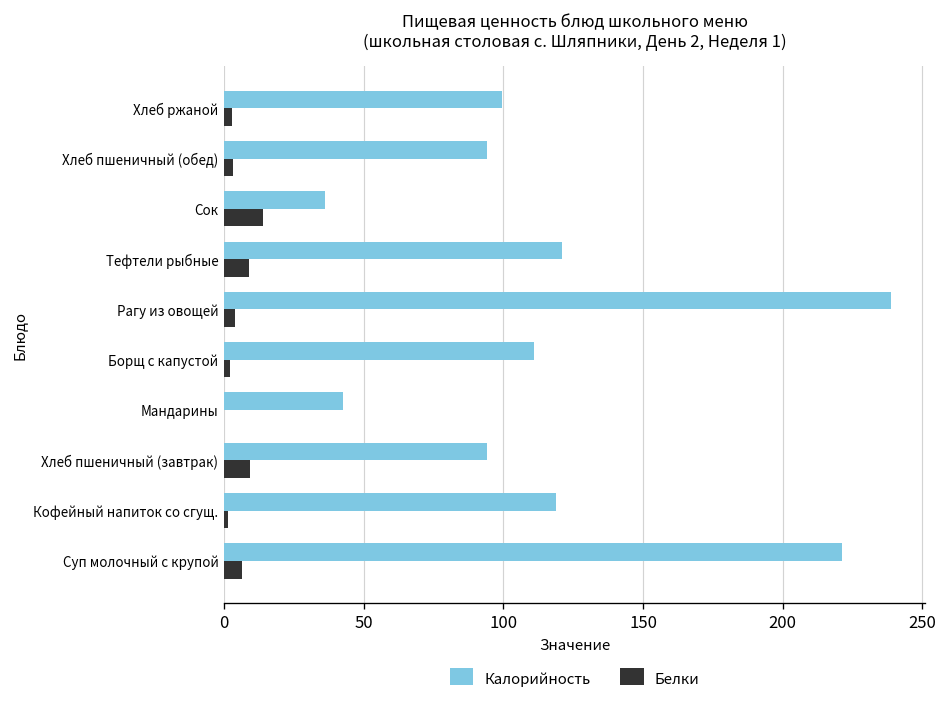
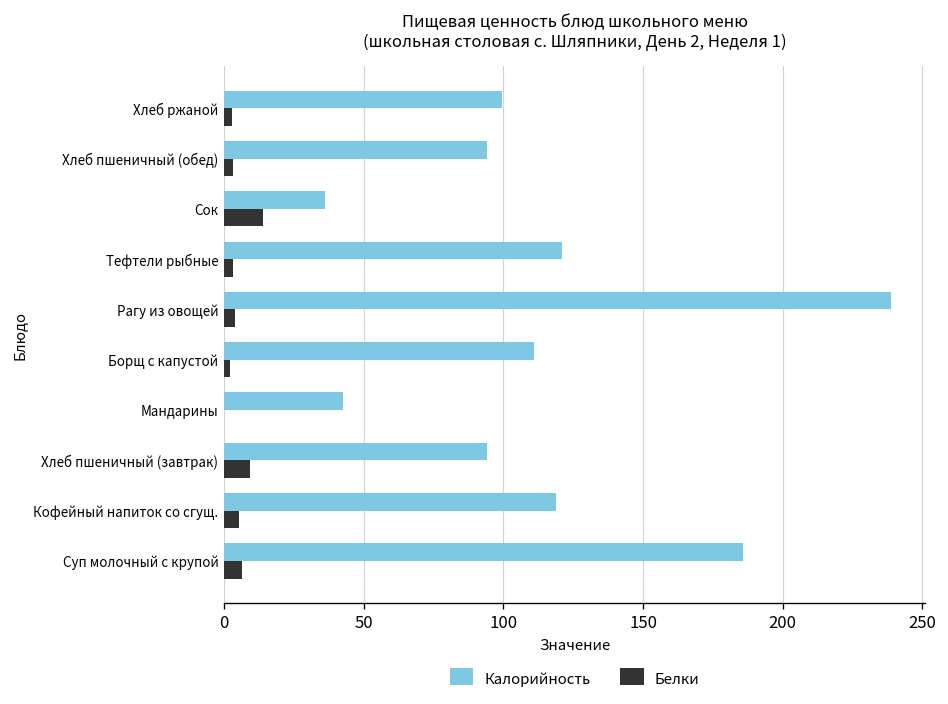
Белки, Тефтели рыбные: 9 -> 3
Белки, Кофейный напиток со сгущ.: 2 -> 5
Калорийность, Суп молочный с крупой: 221 -> 186
